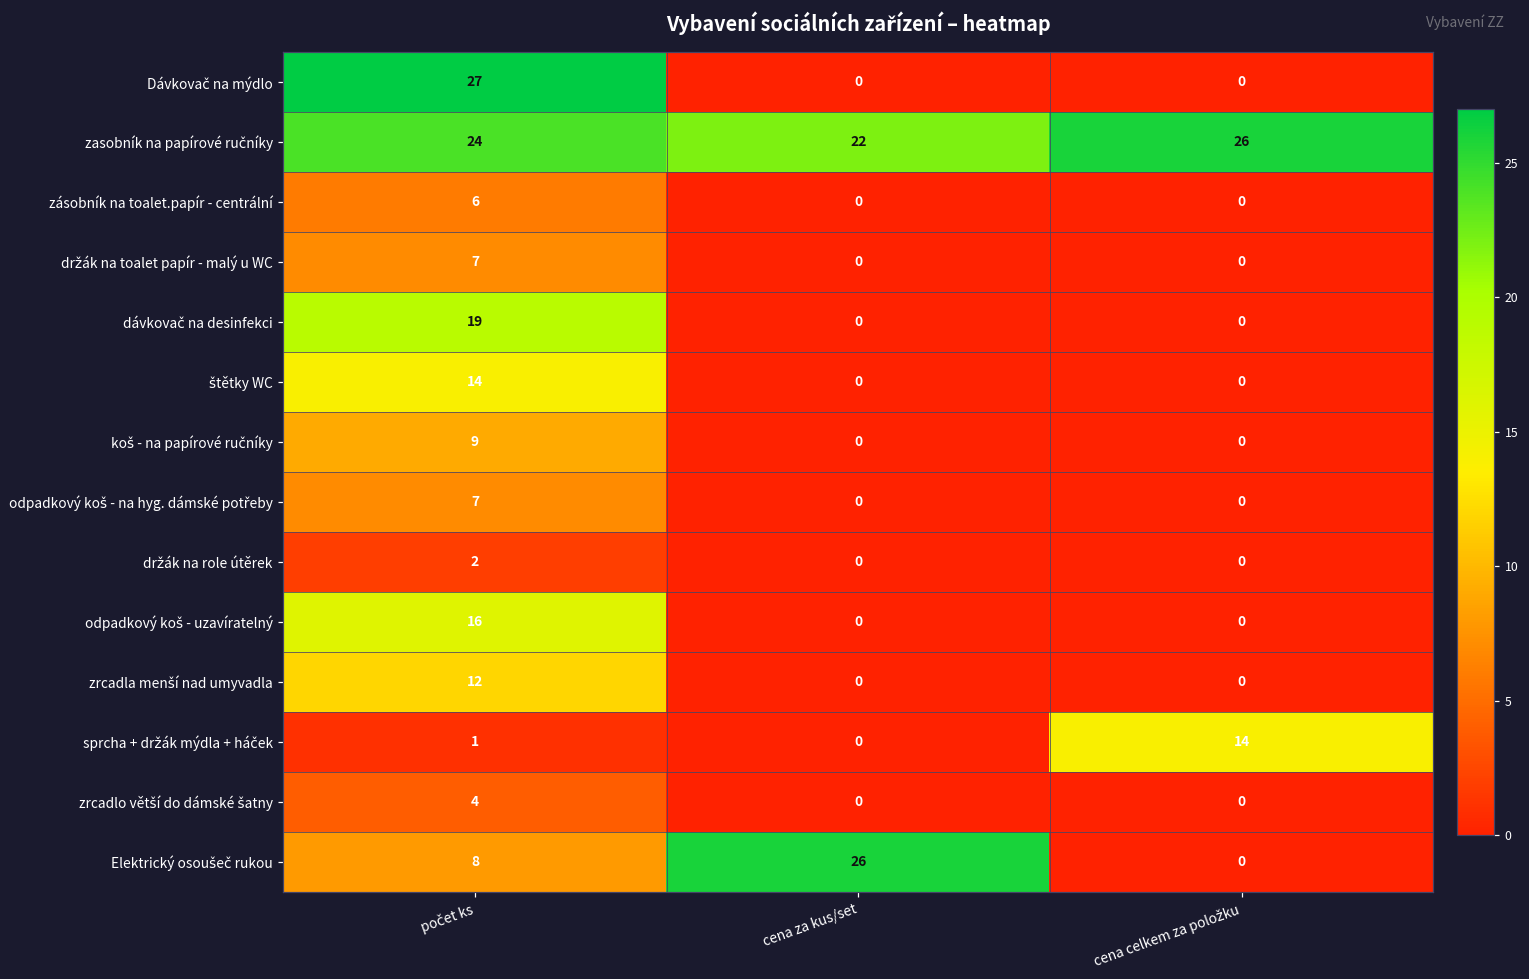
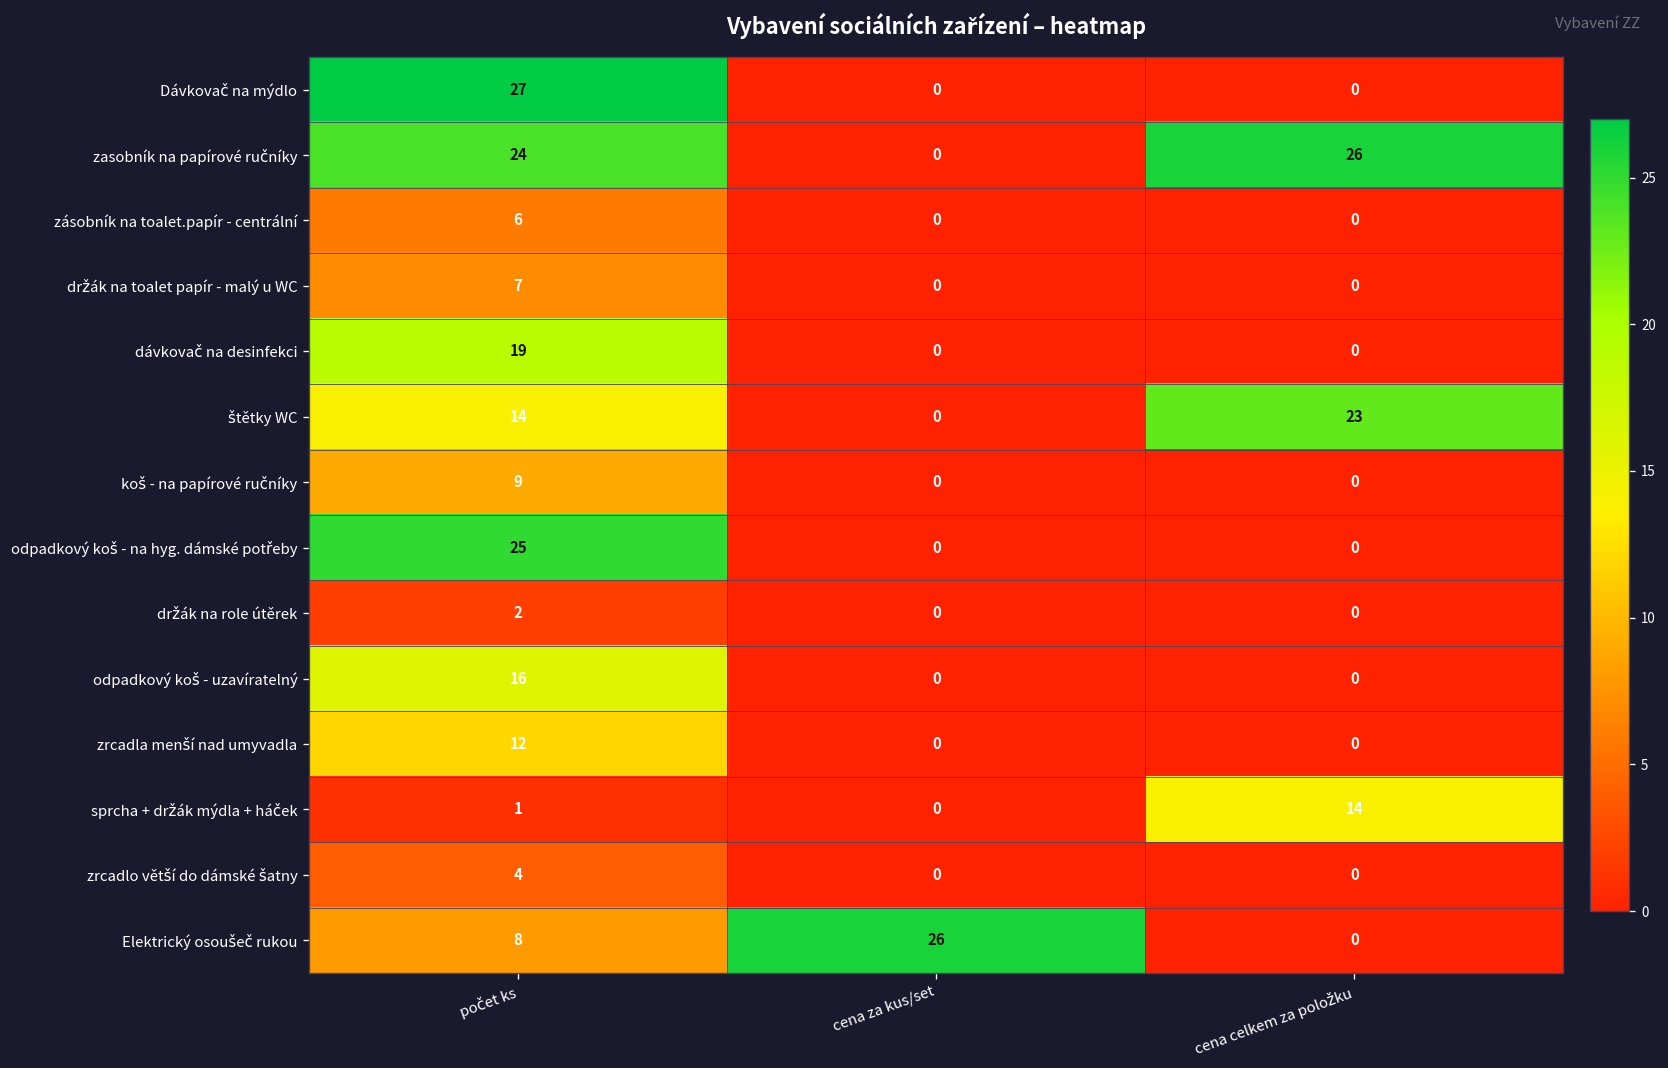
zasobník na papírové ručníky, cena za kus/set: 22 -> 0
štětky WC, cena celkem za položku: 0 -> 23
odpadkový koš - na hyg. dámské potřeby, počet ks: 7 -> 25
